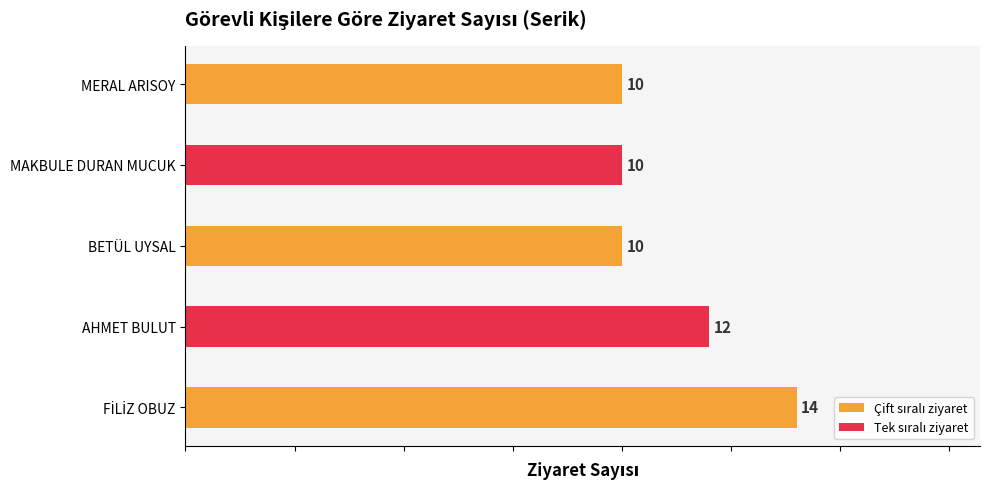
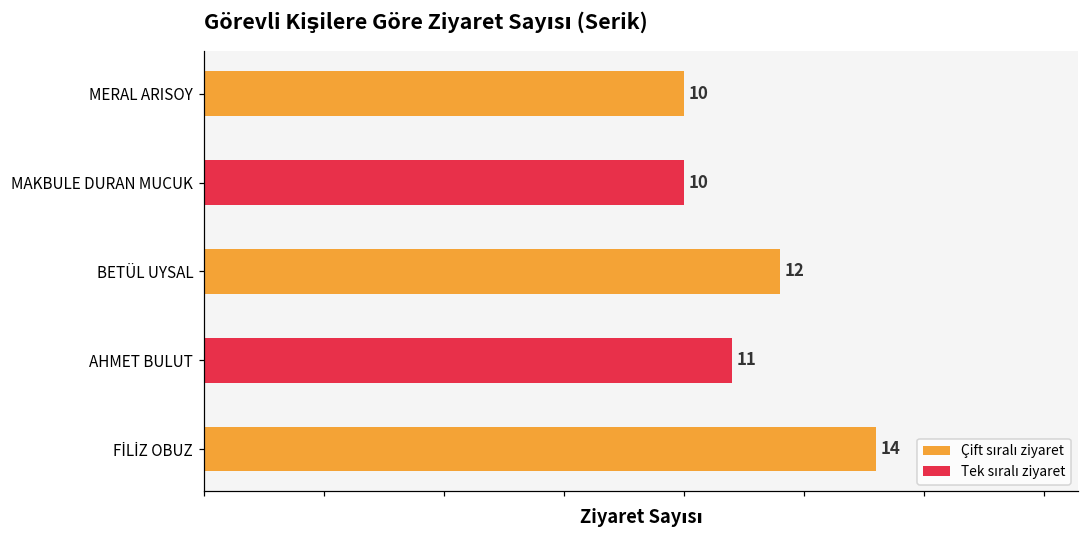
BETÜL UYSAL: 10 -> 12
AHMET BULUT: 12 -> 11
